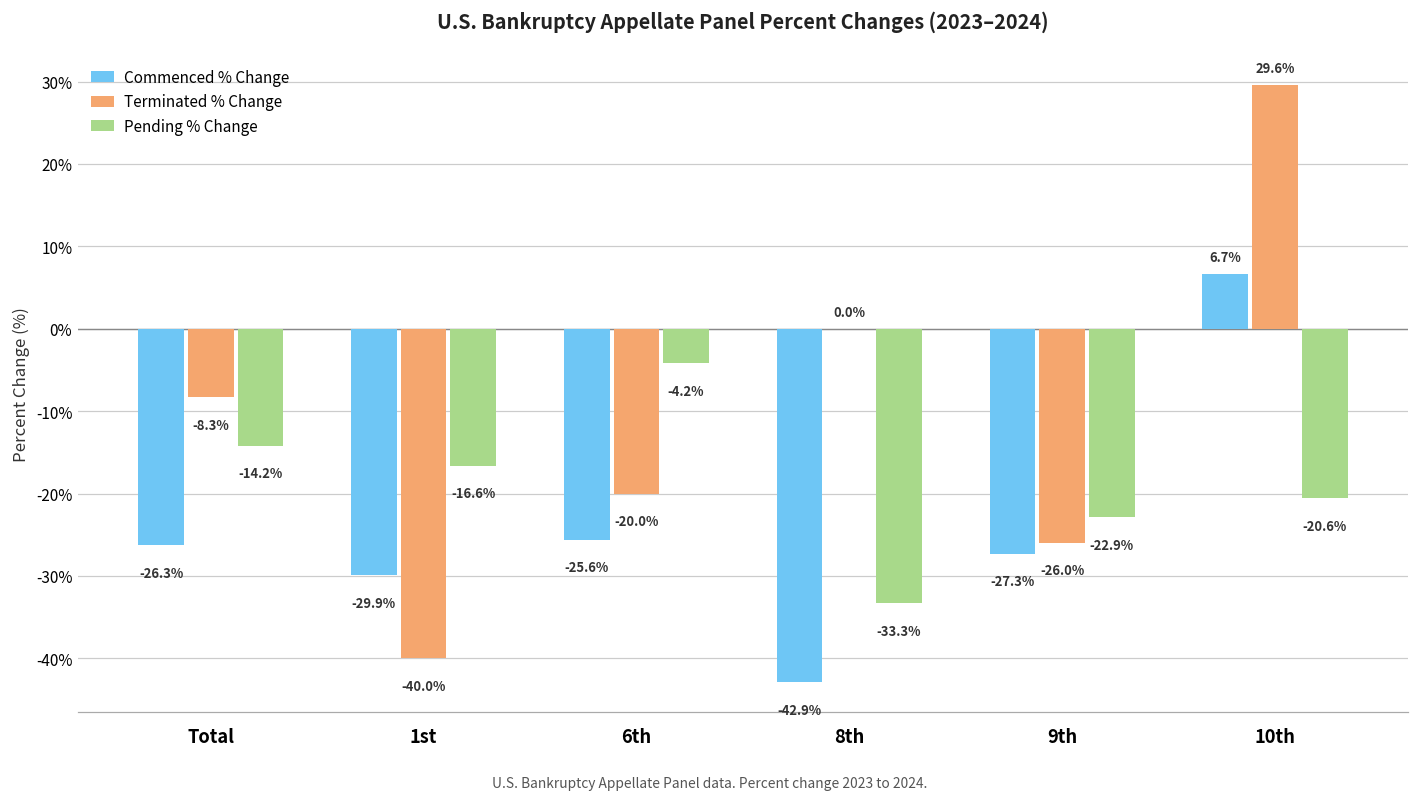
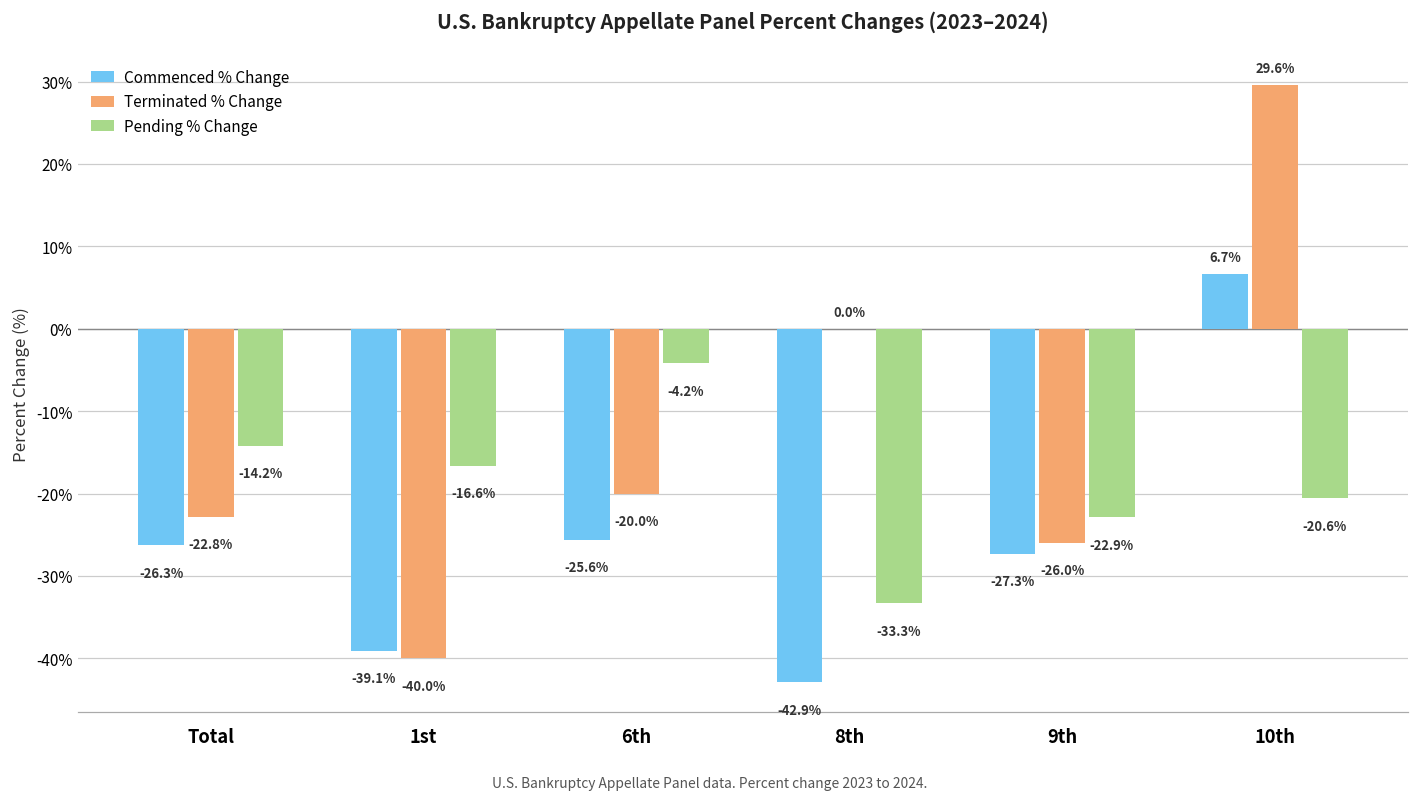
Terminated % Change, Total: -8.3% -> -22.8%
Commenced % Change, 1st: -29.9% -> -39.1%
